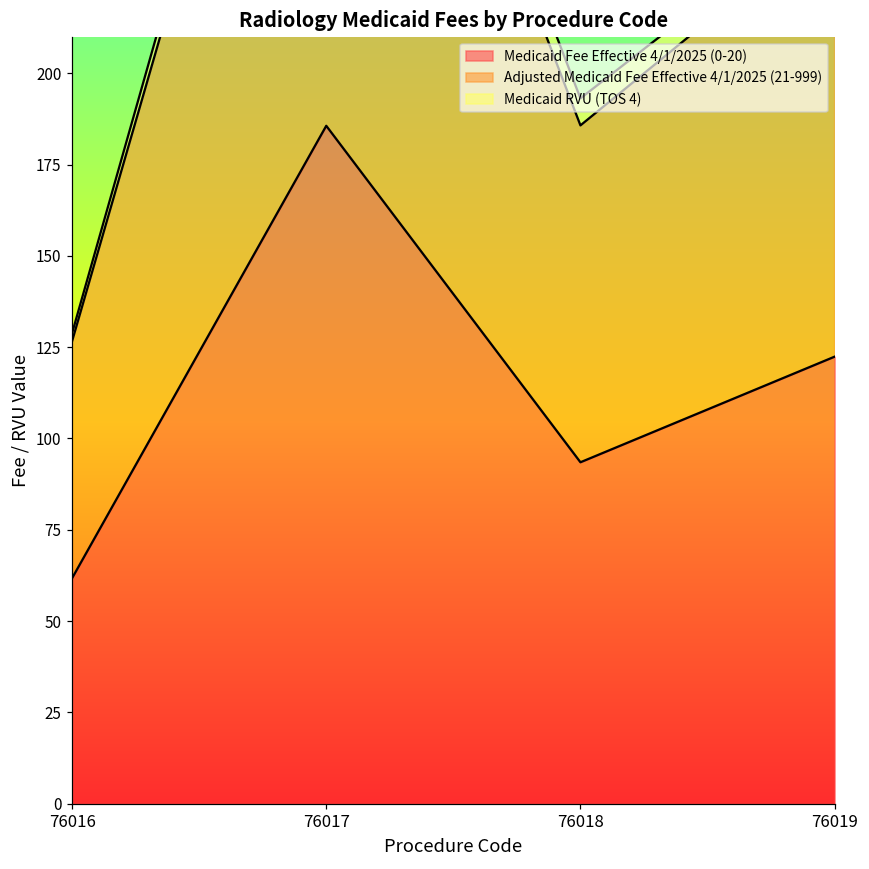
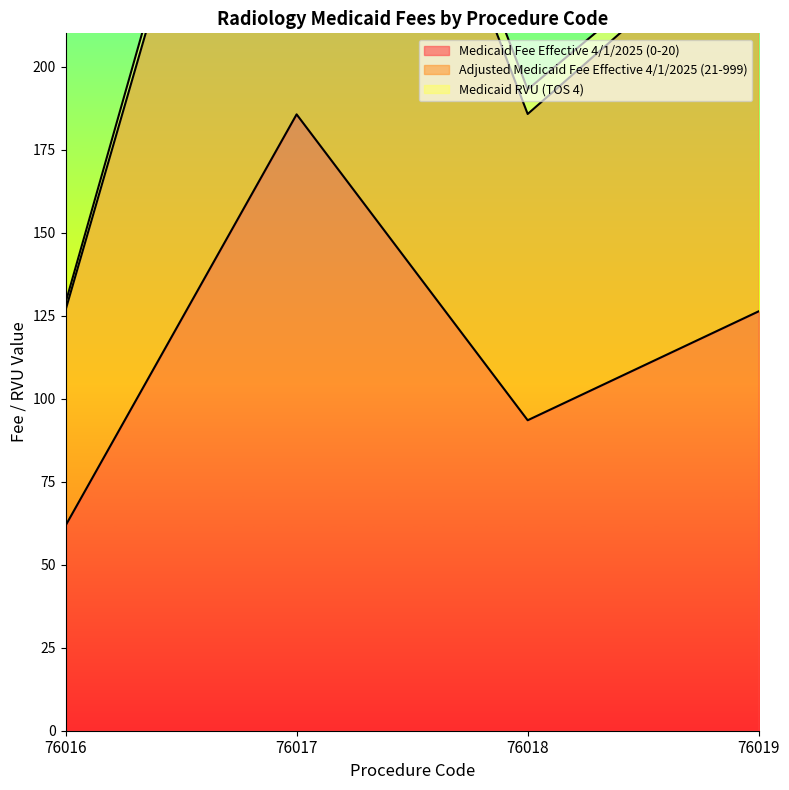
Medicaid Fee Effective 4/1/2025 (0-20), 76019: 122 -> 126
